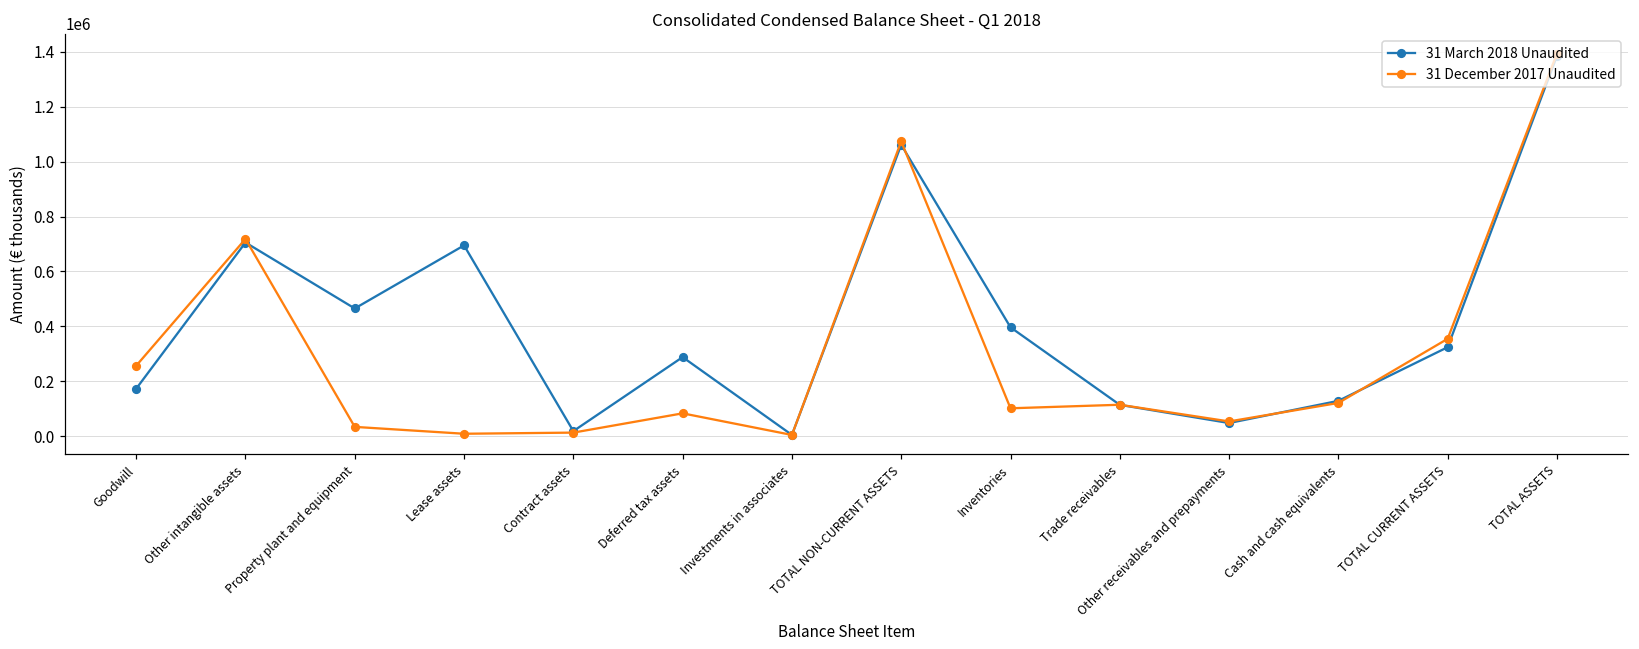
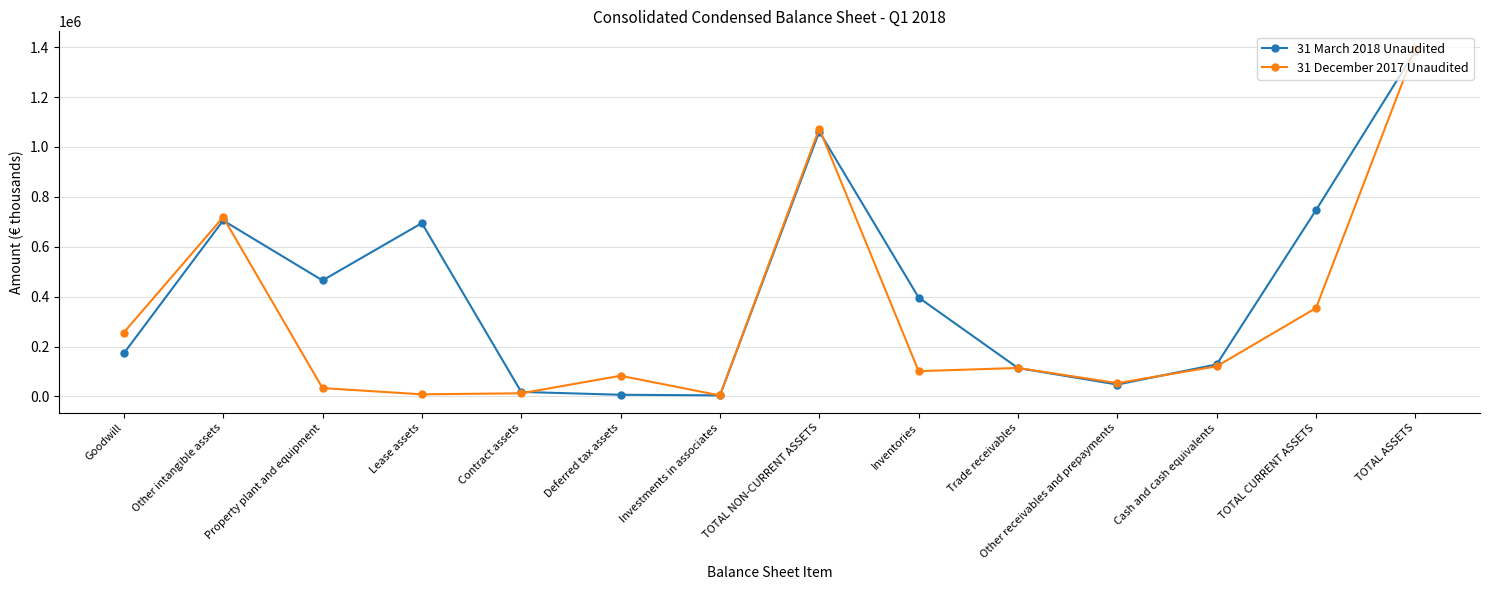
31 March 2018 Unaudited, Deferred tax assets: 290000 -> 10000
31 March 2018 Unaudited, TOTAL CURRENT ASSETS: 320000 -> 750000
